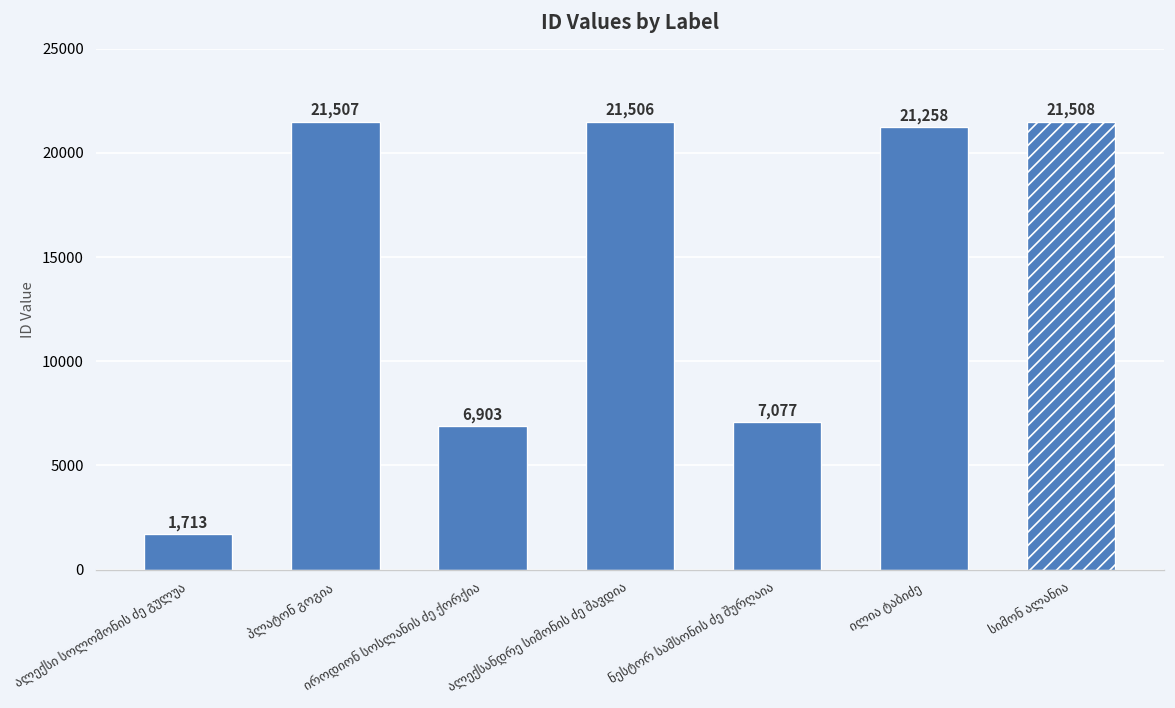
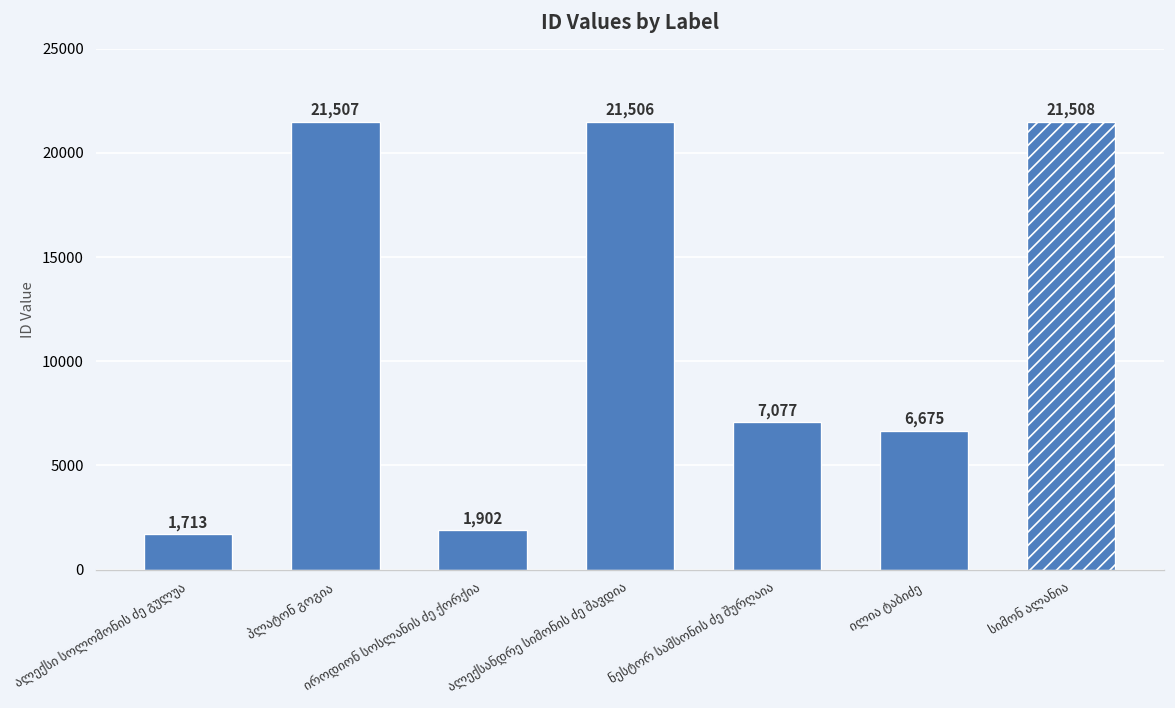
იროდიონ სოსლანის ძე ქორქია: 6,903 -> 1,902
ილია ტაბიძე: 21,258 -> 6,675
